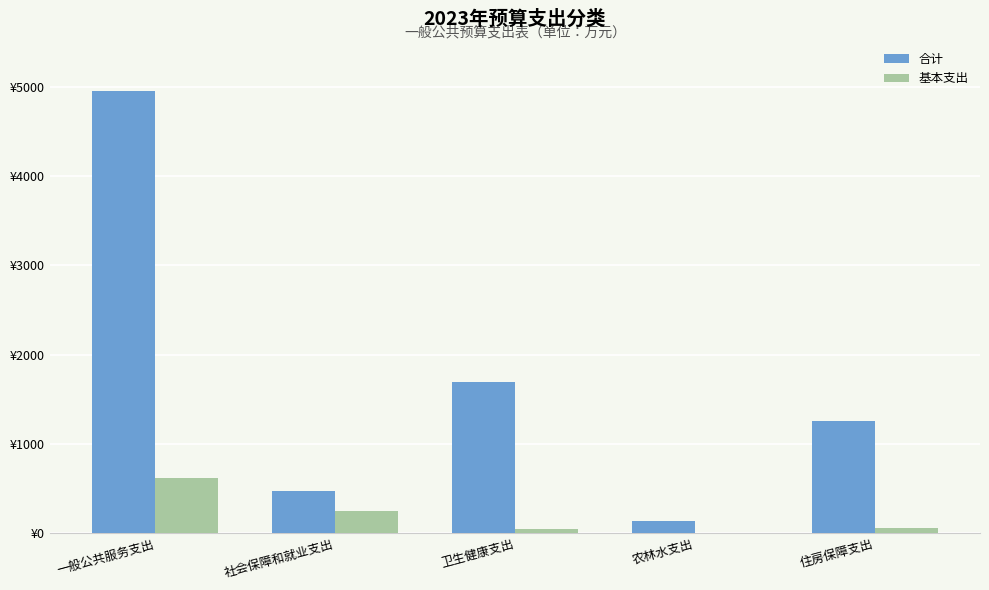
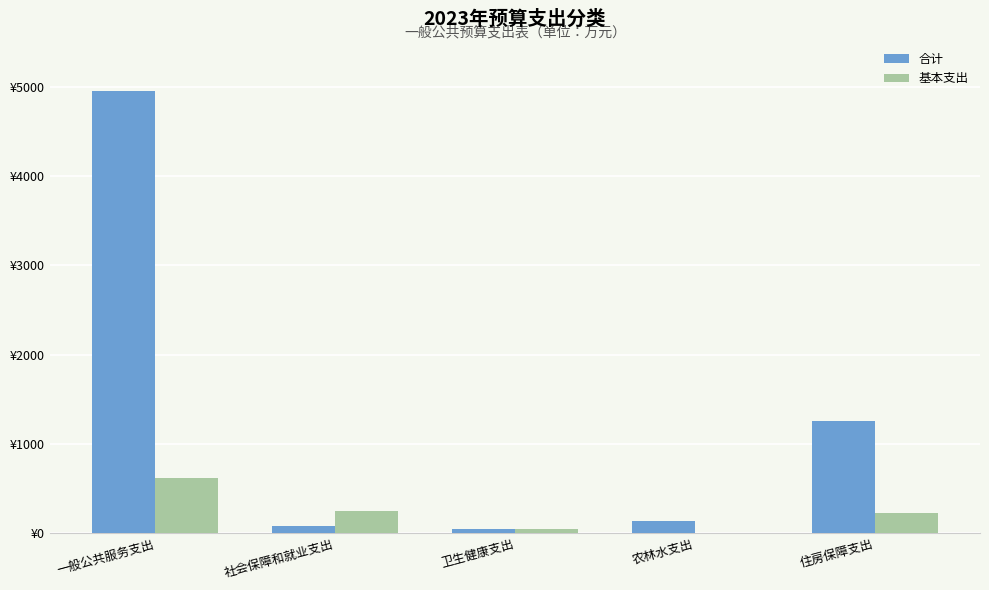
合计, 社会保障和就业支出: ¥500 -> ¥100
合计, 卫生健康支出: ¥1700 -> ¥100
基本支出, 住房保障支出: ¥100 -> ¥200
